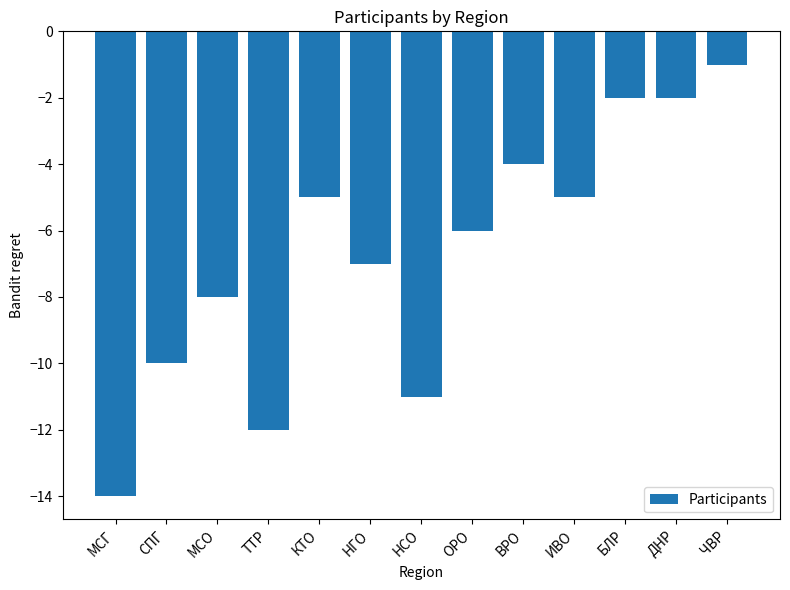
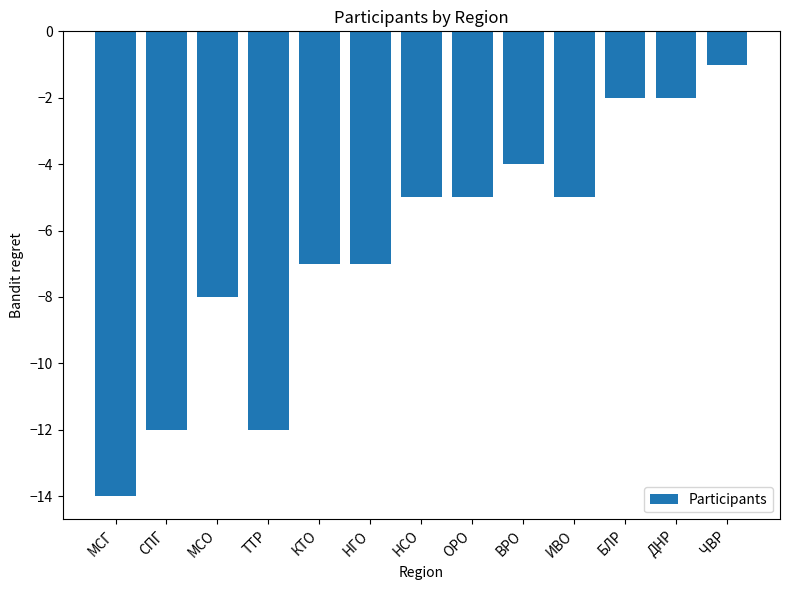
СПГ: -10.0 -> -12.0
КТО: -5.0 -> -7.0
НСО: -11.0 -> -5.0
ОРО: -6.0 -> -5.0
